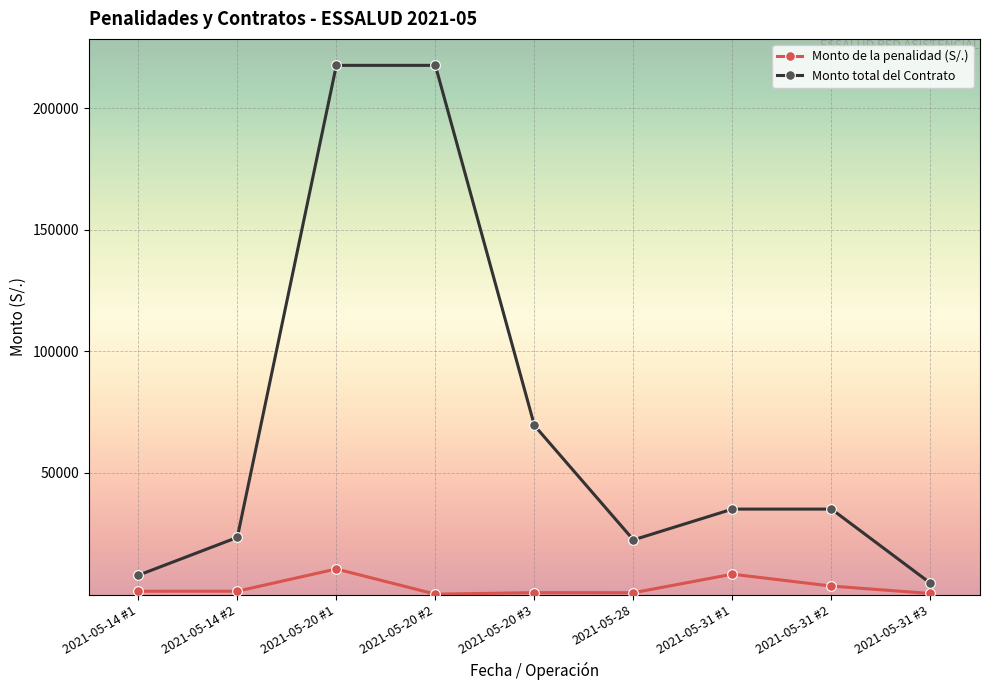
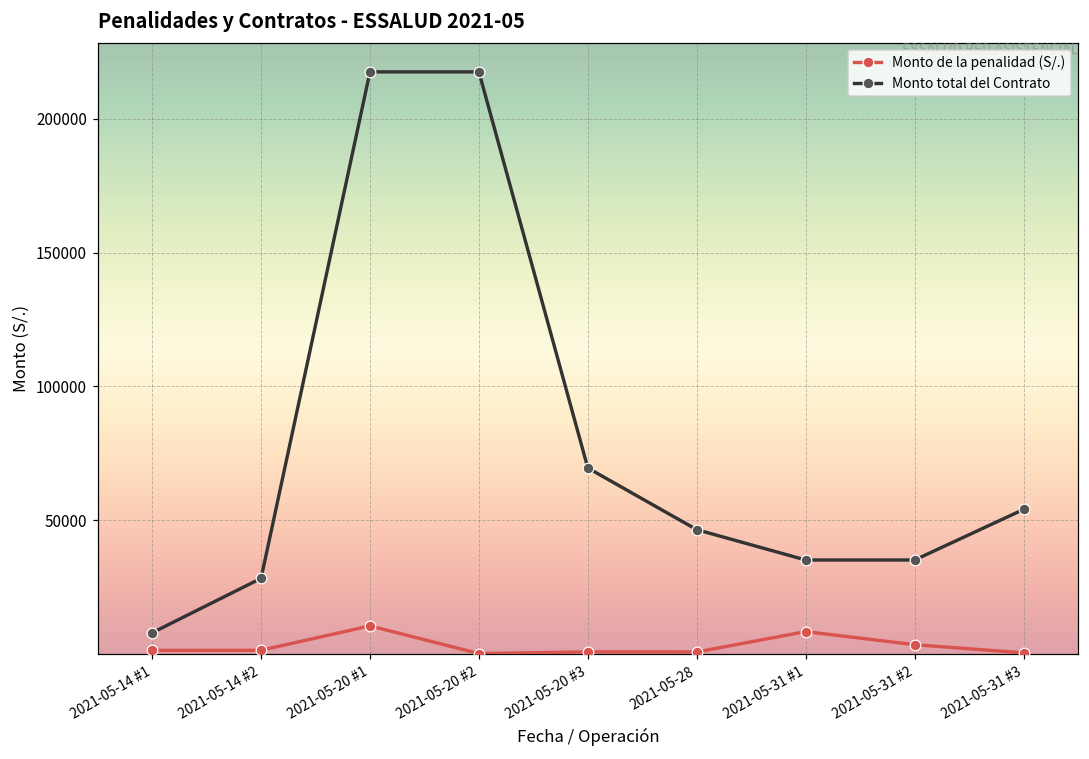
Monto total del Contrato, 2021-05-14 #2: 24000 -> 28000
Monto total del Contrato, 2021-05-28: 23000 -> 47000
Monto total del Contrato, 2021-05-31 #3: 5000 -> 54000
